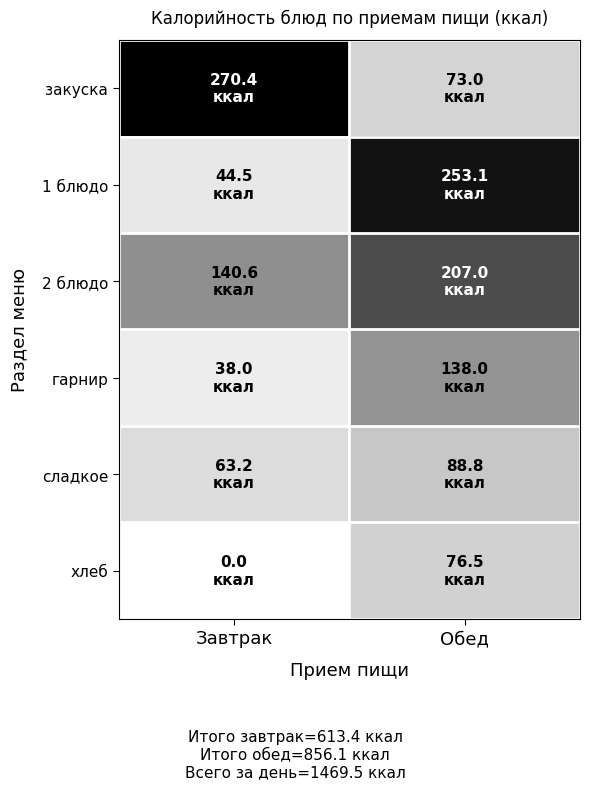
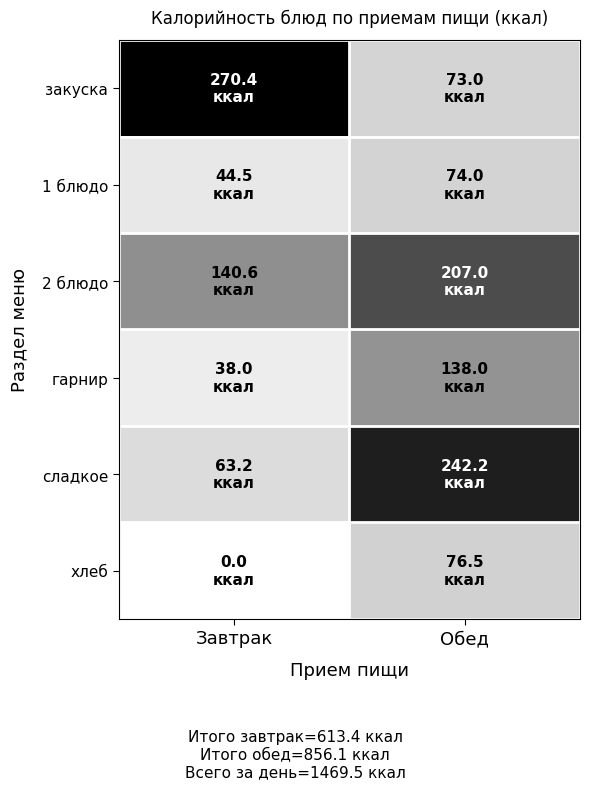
1 блюдо, Обед: 253.1 -> 74.0
сладкое, Обед: 88.8 -> 242.2
